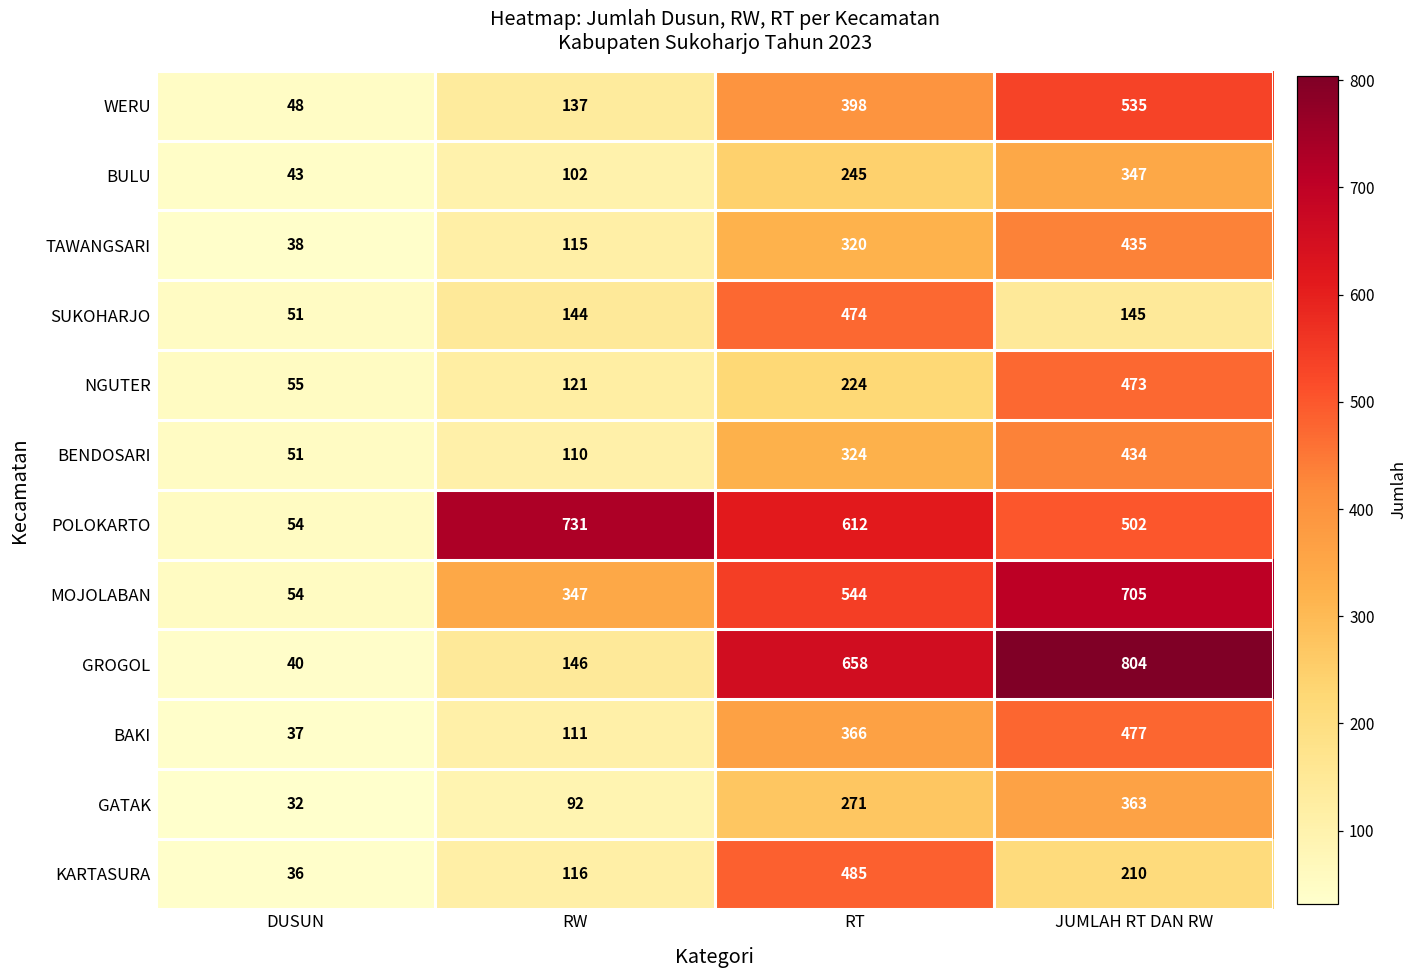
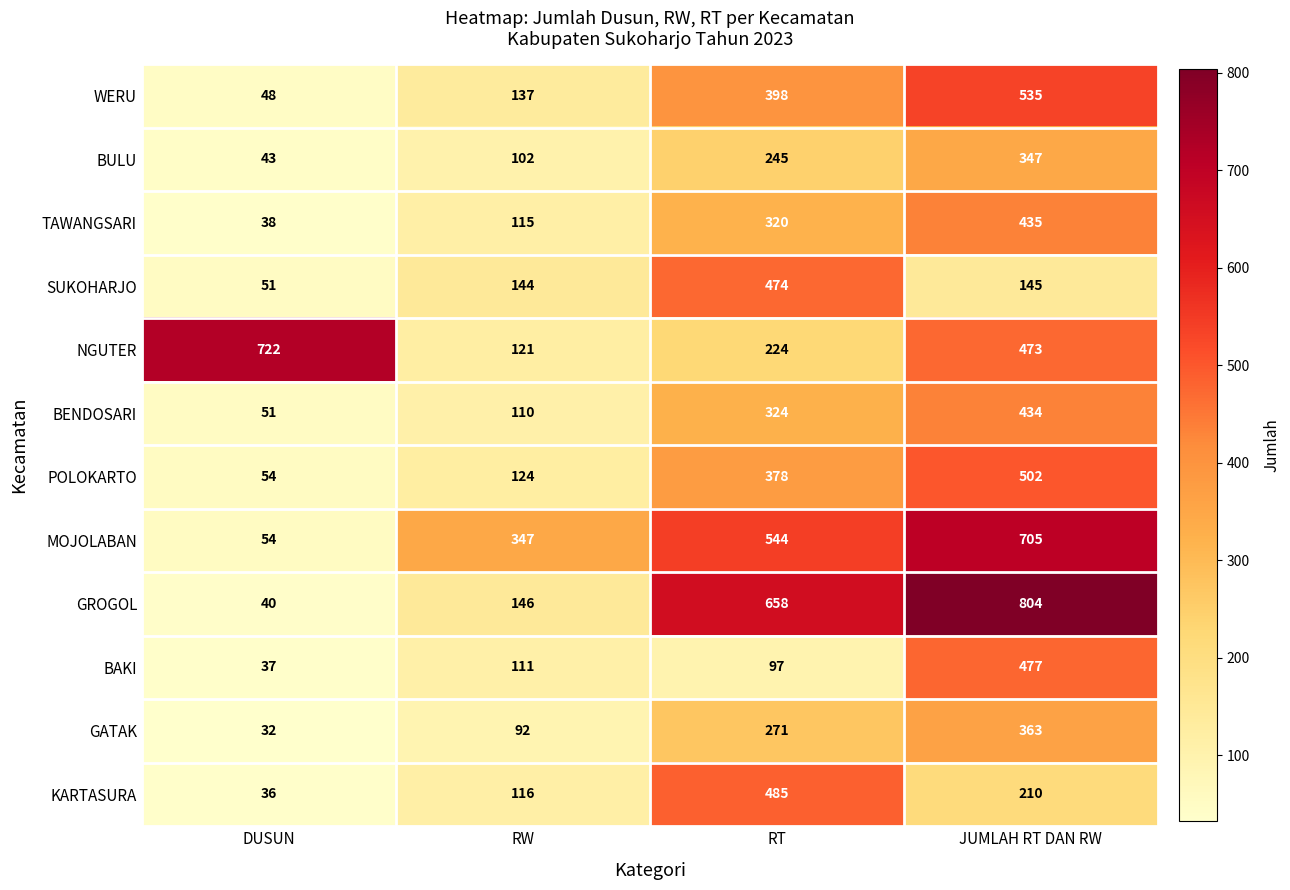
NGUTER, DUSUN: 55 -> 722
POLOKARTO, RW: 731 -> 124
POLOKARTO, RT: 612 -> 378
BAKI, RT: 366 -> 97
